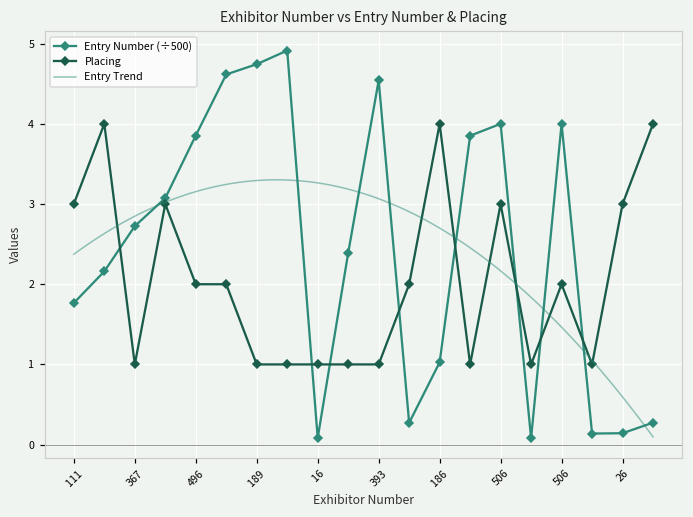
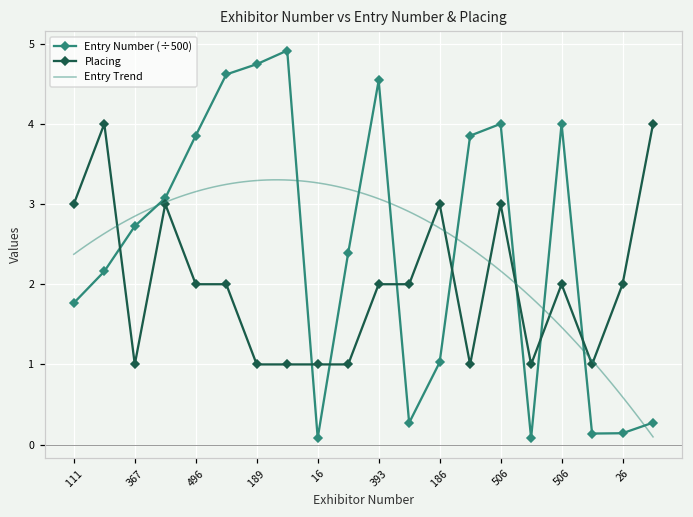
Placing, 393: 1 -> 2
Placing, 186: 4 -> 3
Placing, 26: 3 -> 2
